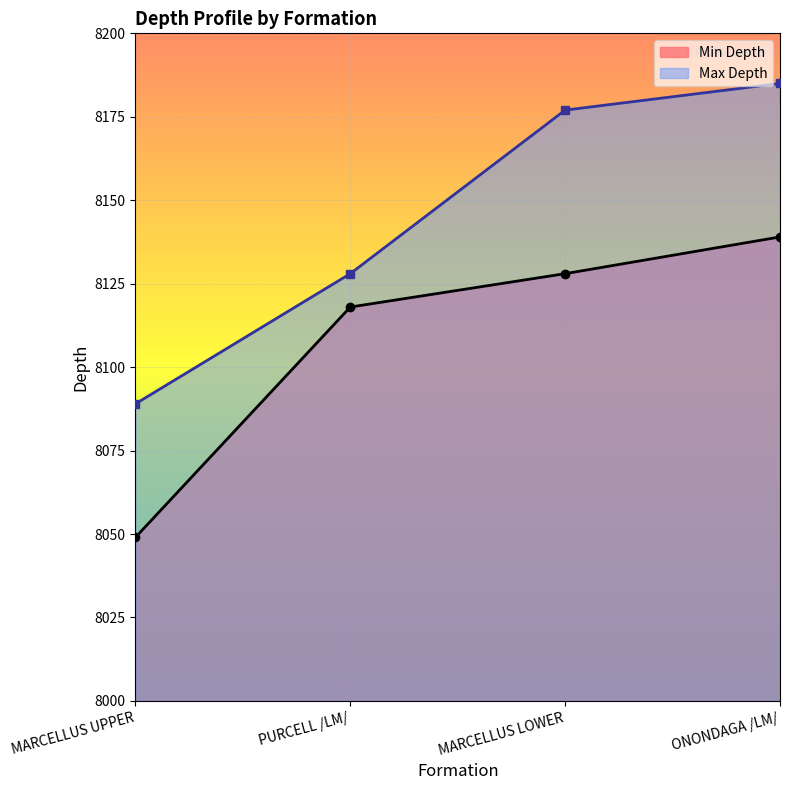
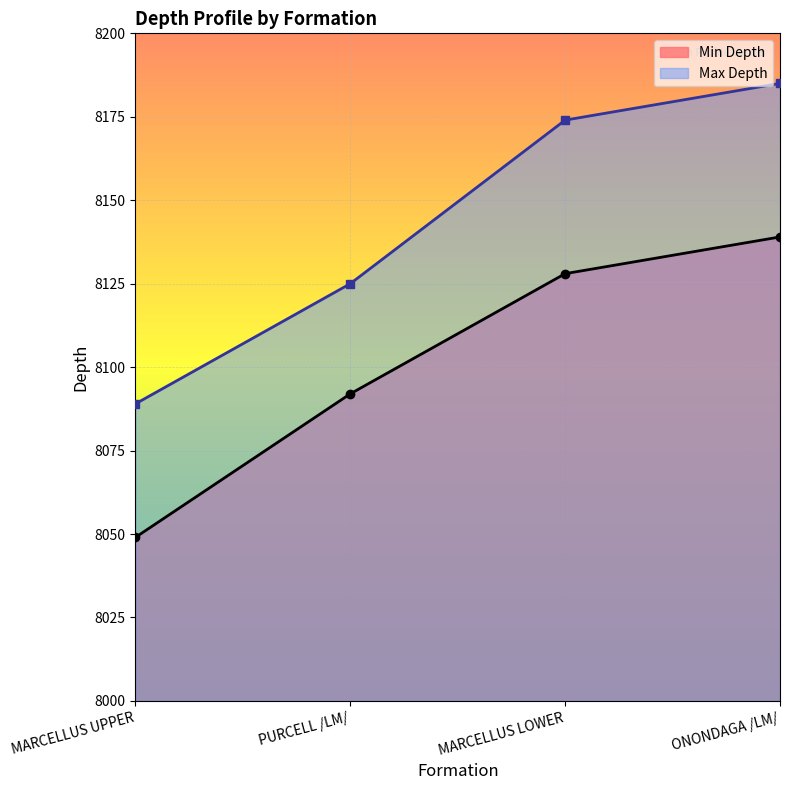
Min Depth, PURCELL /LM/: 8118 -> 8092
Max Depth, PURCELL /LM/: 8128 -> 8125
Max Depth, MARCELLUS LOWER: 8177 -> 8174
